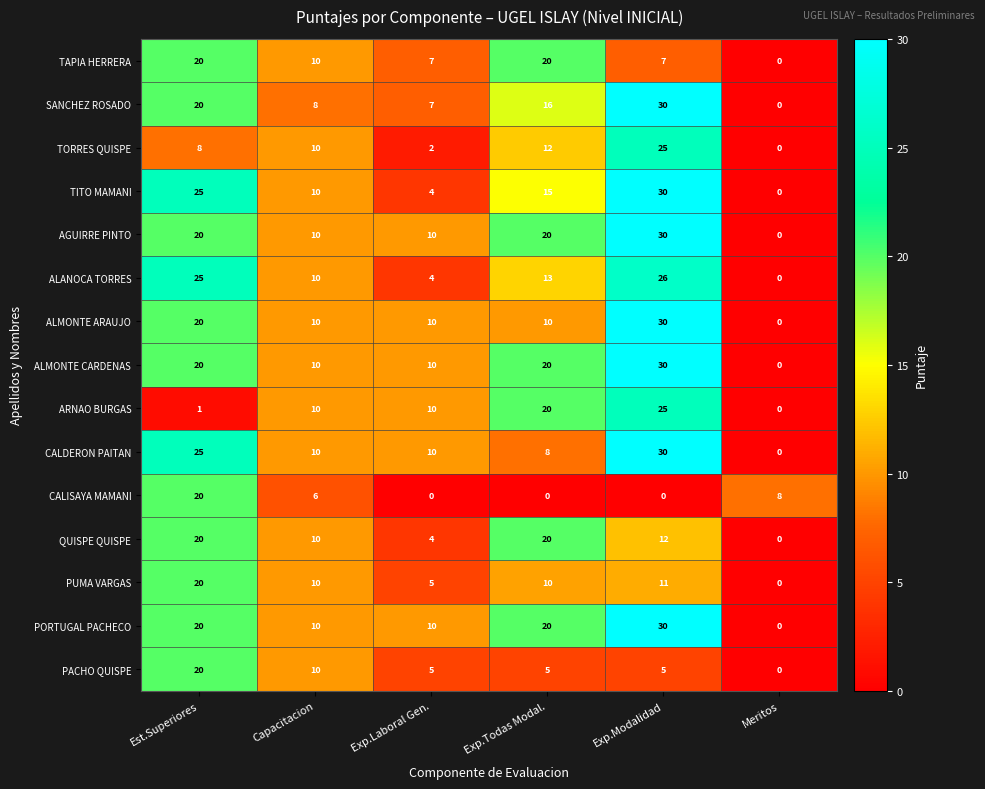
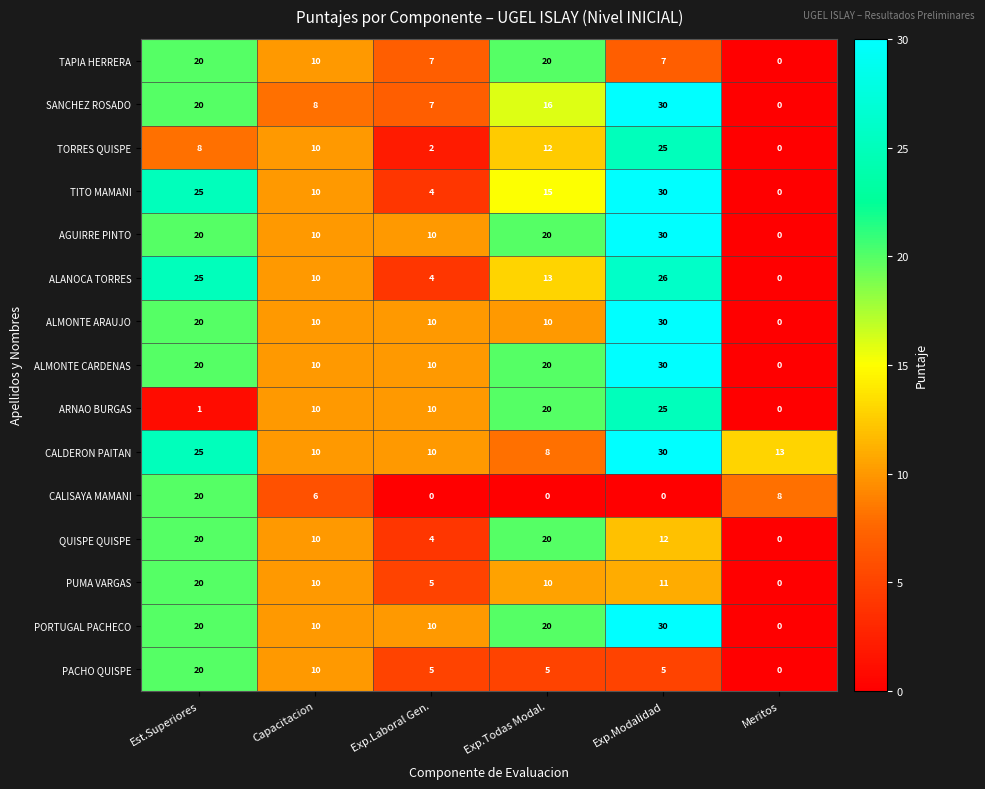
CALDERON PAITAN, Meritos: 0 -> 13
